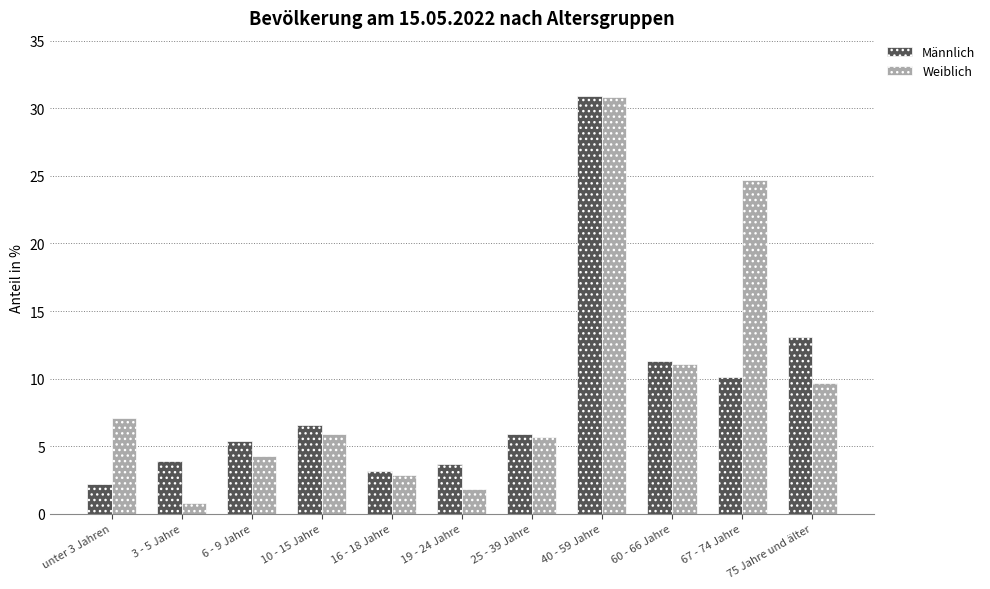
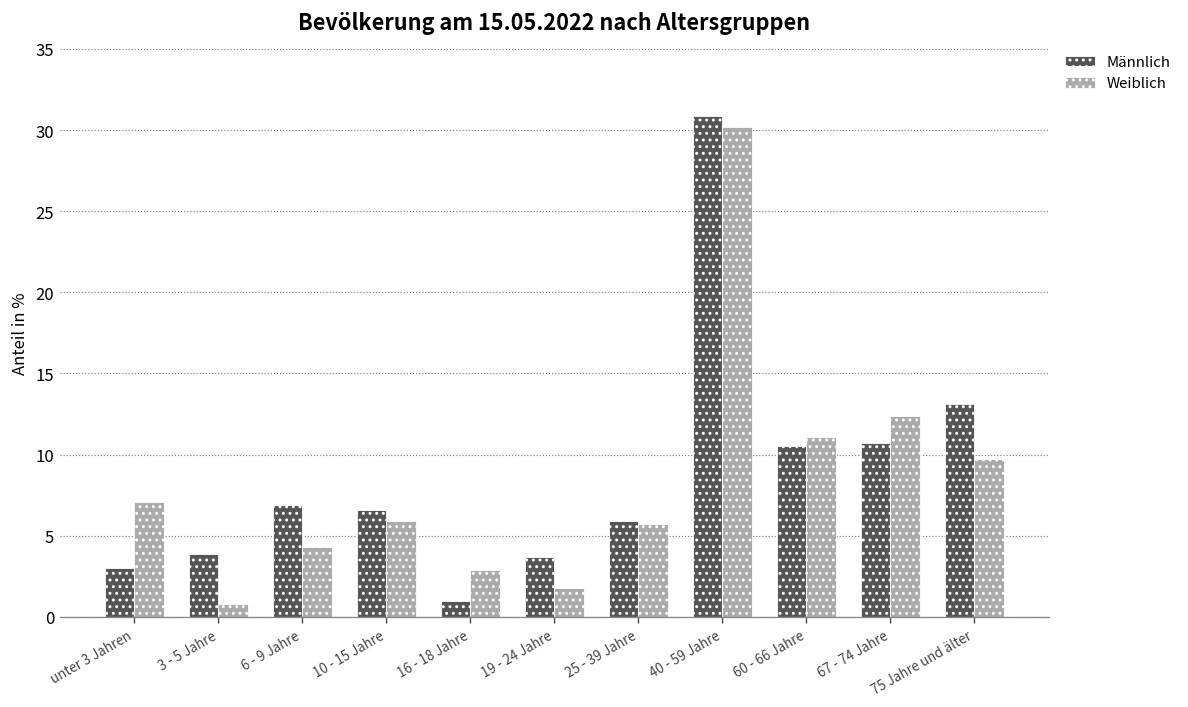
Männlich, unter 3 Jahren: 2.2 -> 3.0
Männlich, 6 - 9 Jahre: 5.4 -> 6.9
Männlich, 16 - 18 Jahre: 3.2 -> 1.0
Weiblich, 40 - 59 Jahre: 30.8 -> 30.2
Männlich, 60 - 66 Jahre: 11.3 -> 10.5
Männlich, 67 - 74 Jahre: 10.1 -> 10.7
Weiblich, 67 - 74 Jahre: 24.7 -> 12.4
